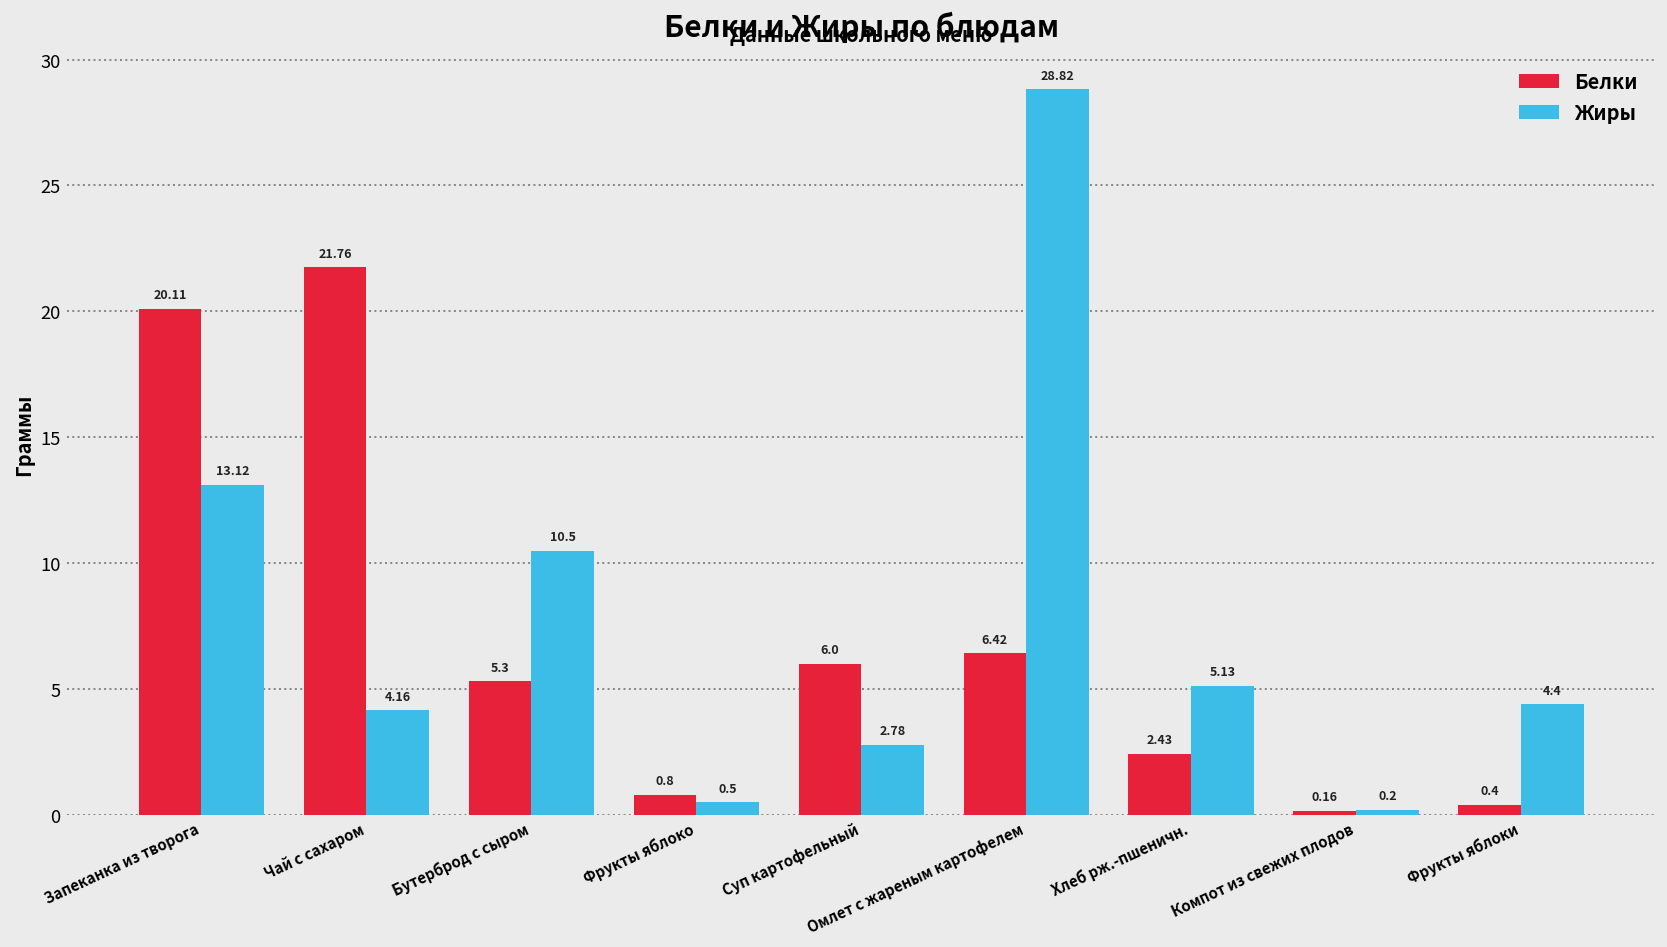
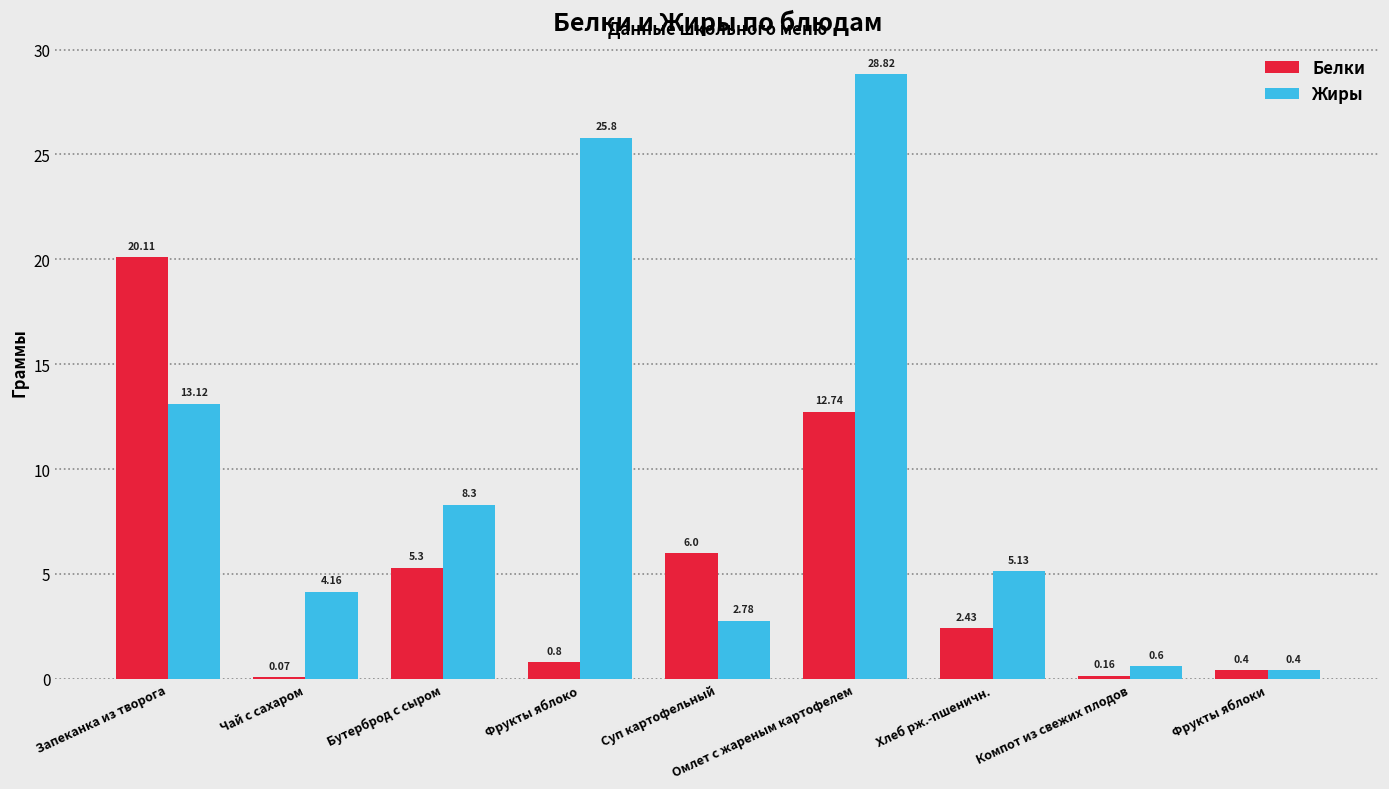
Белки, Чай с сахаром: 21.76 -> 0.07
Жиры, Бутерброд с сыром: 10.5 -> 8.3
Жиры, Фрукты яблоко: 0.5 -> 25.8
Белки, Омлет с жареным картофелем: 6.42 -> 12.74
Жиры, Компот из свежих плодов: 0.2 -> 0.6
Жиры, Фрукты яблоки: 4.4 -> 0.4
